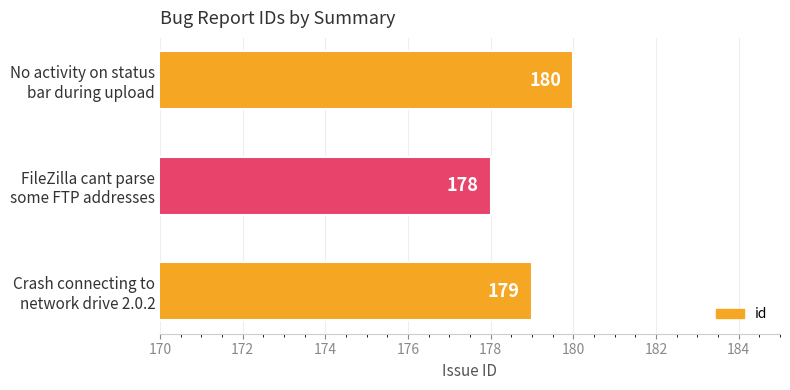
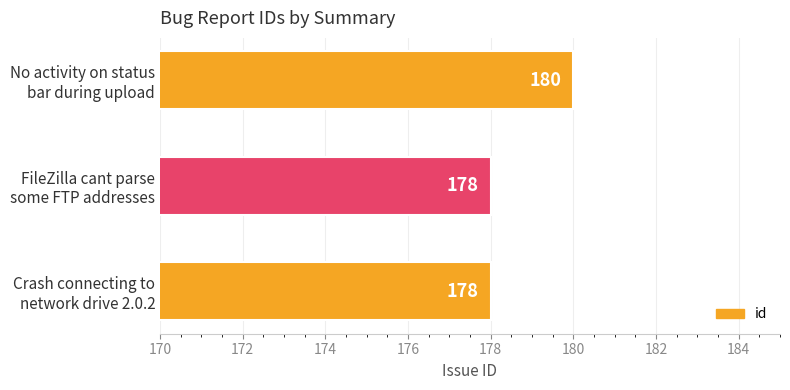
Crash connecting to network drive 2.0.2: 179 -> 178
